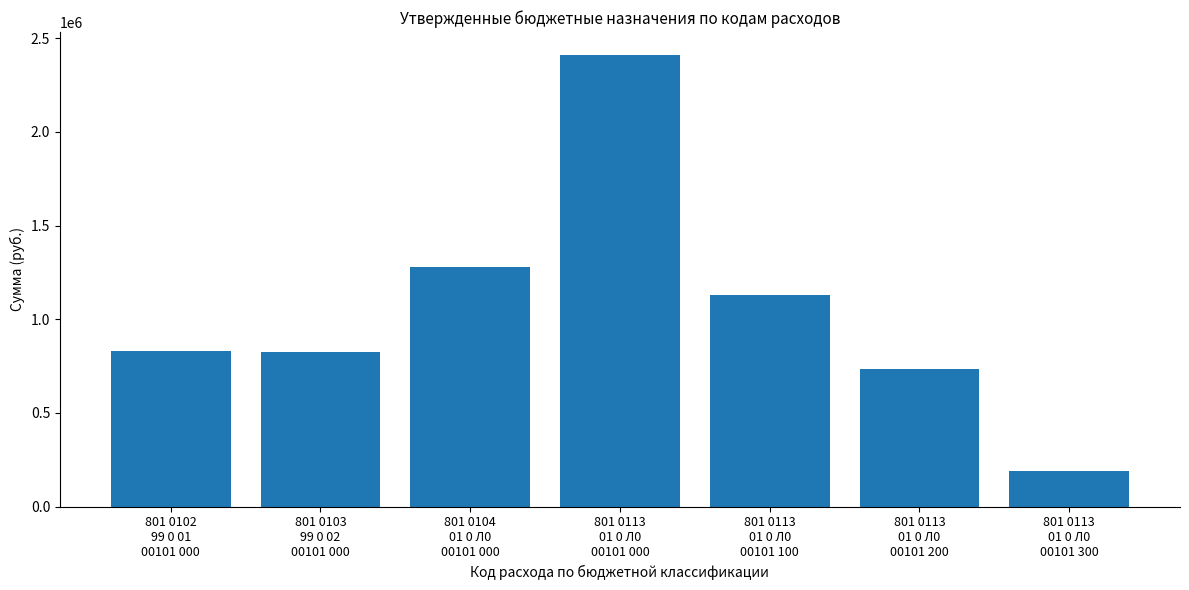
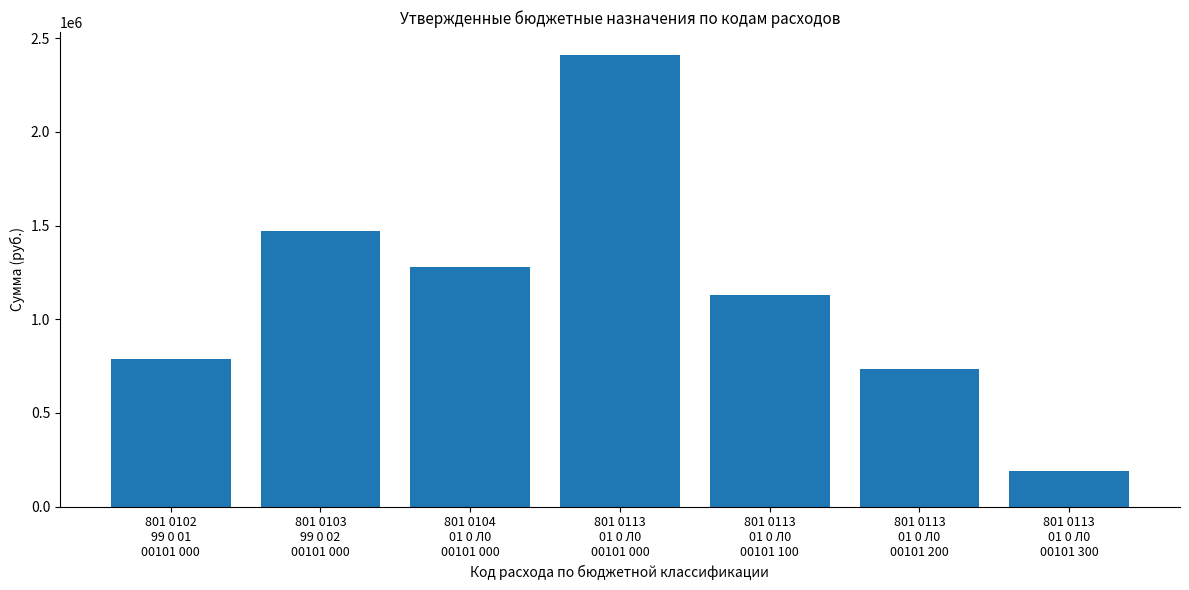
801 0102 99 0 01 00101 000: 830000 -> 790000
801 0103 99 0 02 00101 000: 830000 -> 1470000
